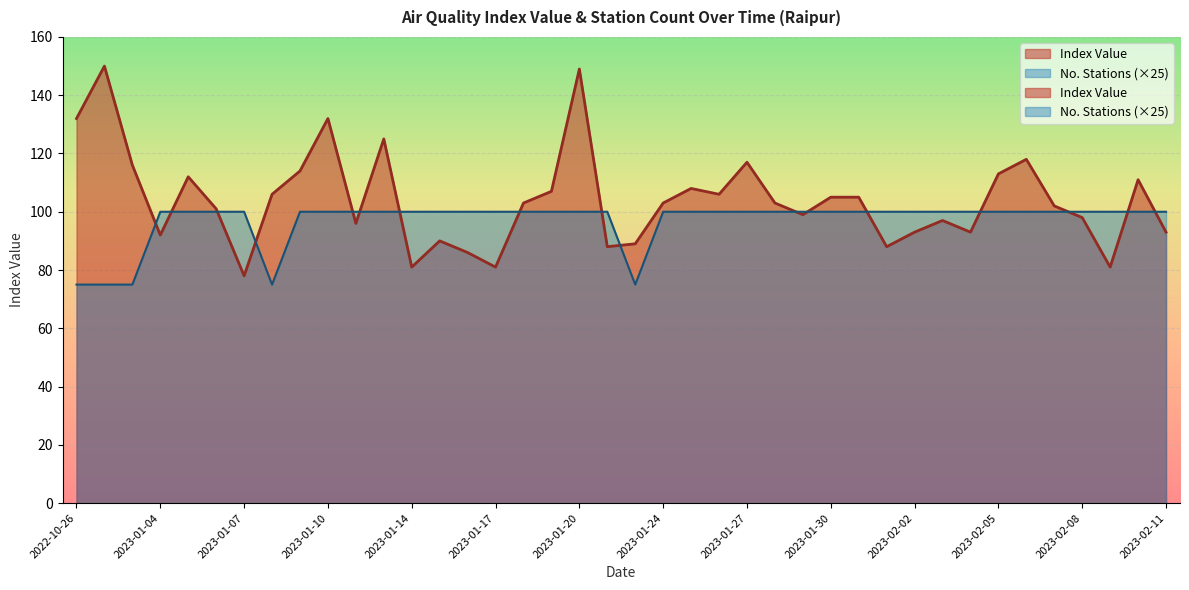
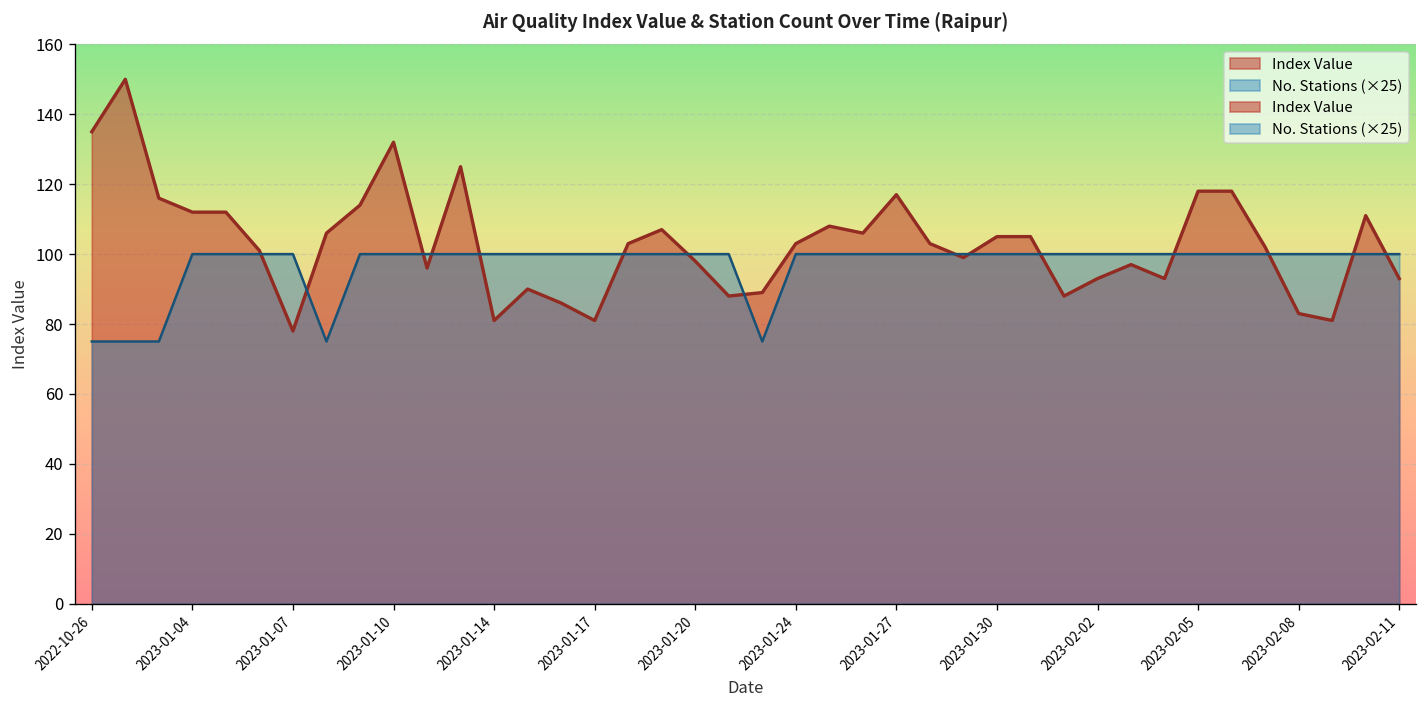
Index Value, 2022-10-26: 132 -> 135
Index Value, 2023-01-04: 92 -> 112
Index Value, 2023-01-20: 149 -> 98
Index Value, 2023-02-05: 113 -> 118
Index Value, 2023-02-08: 98 -> 83
